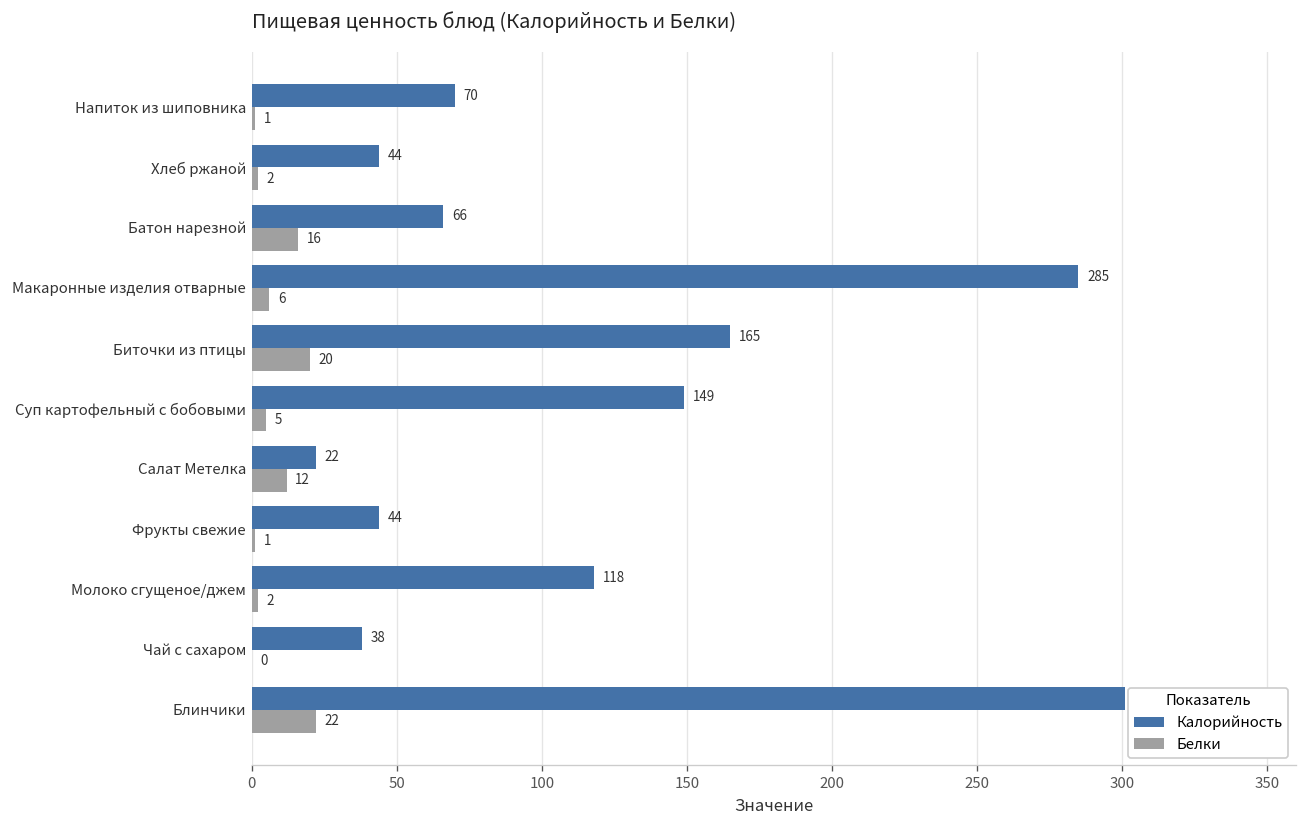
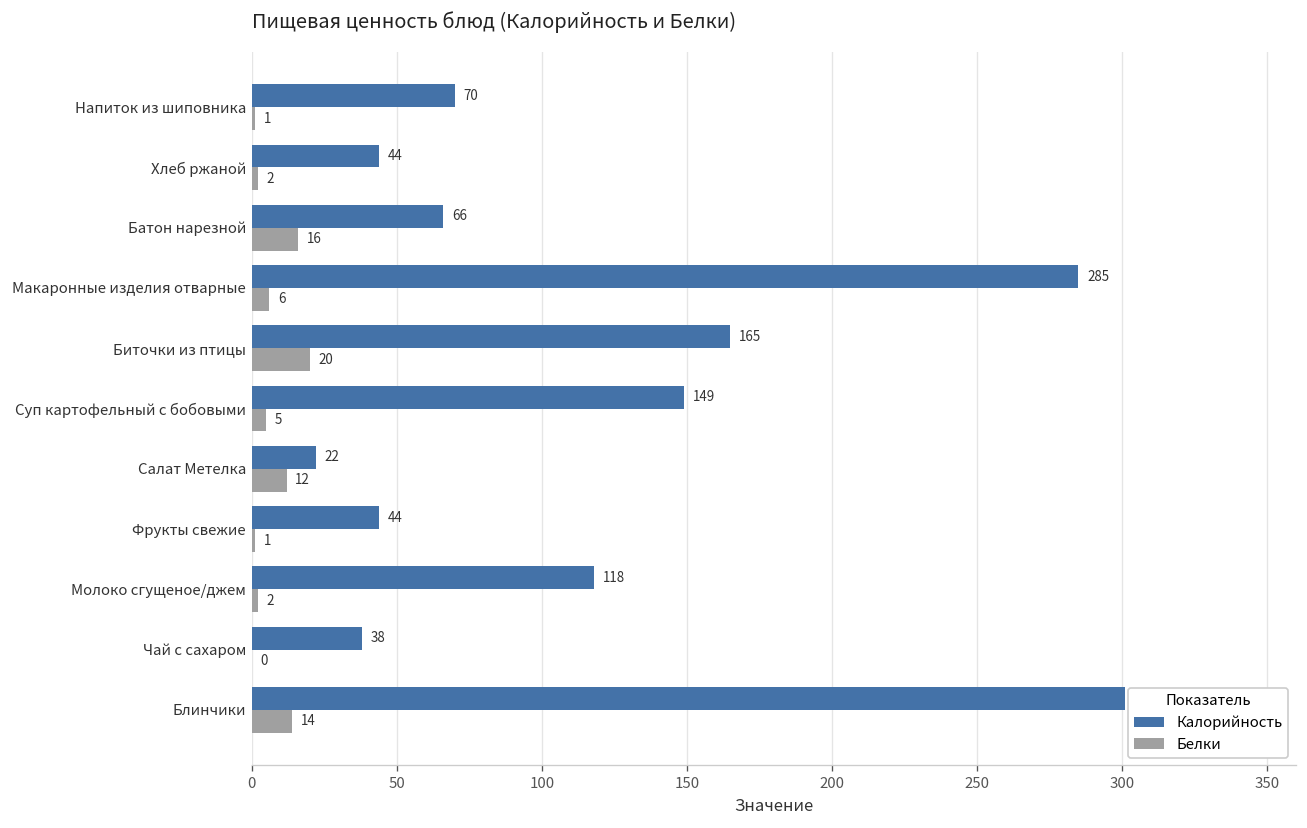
Белки, Блинчики: 22 -> 14
